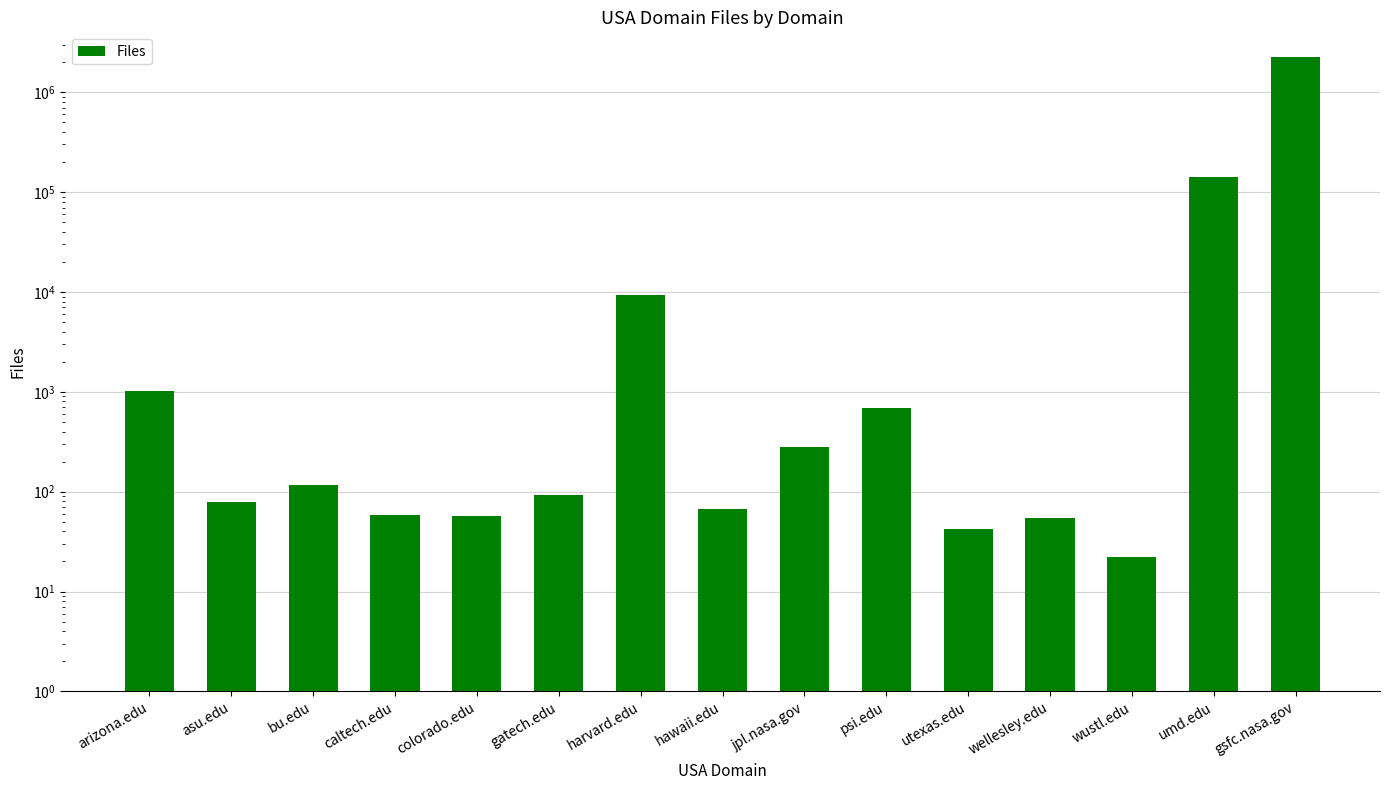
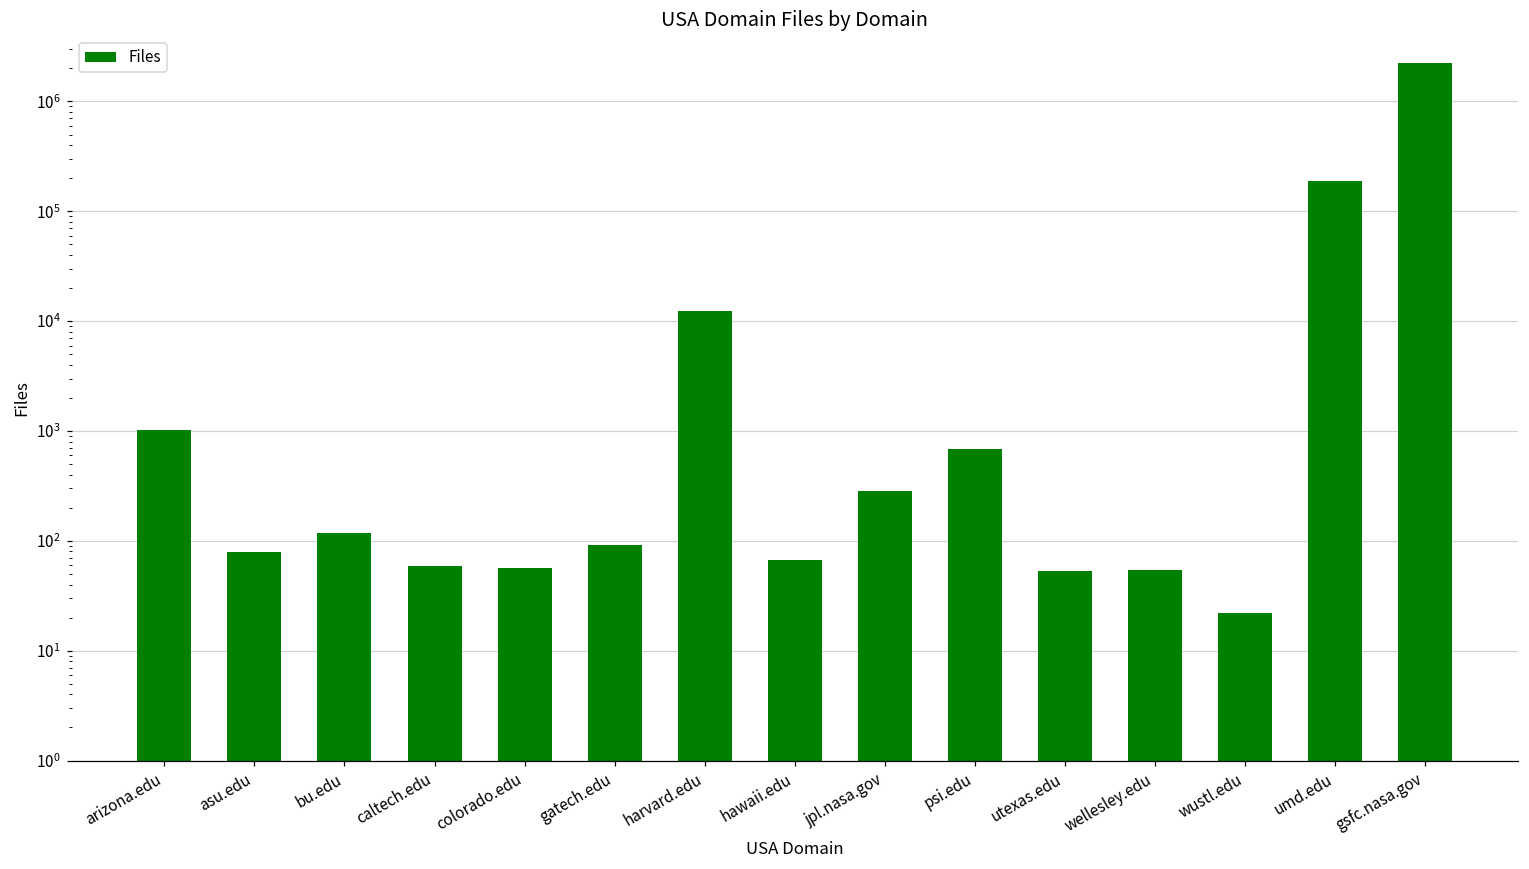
harvard.edu: 9000 -> 12000
utexas.edu: 42 -> 50
umd.edu: 140000 -> 190000
